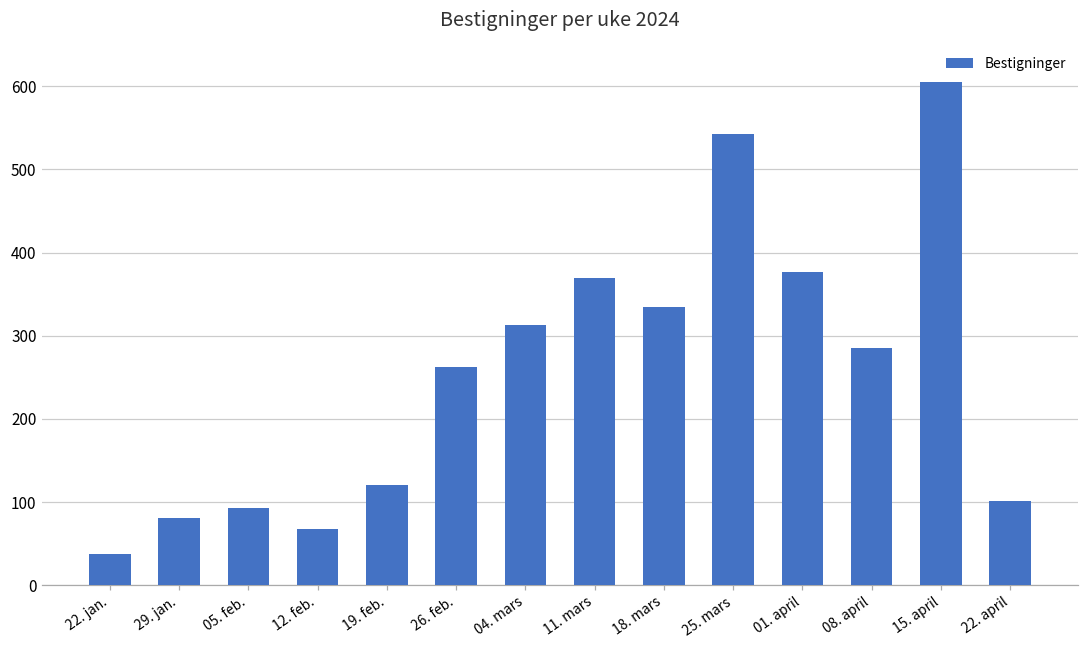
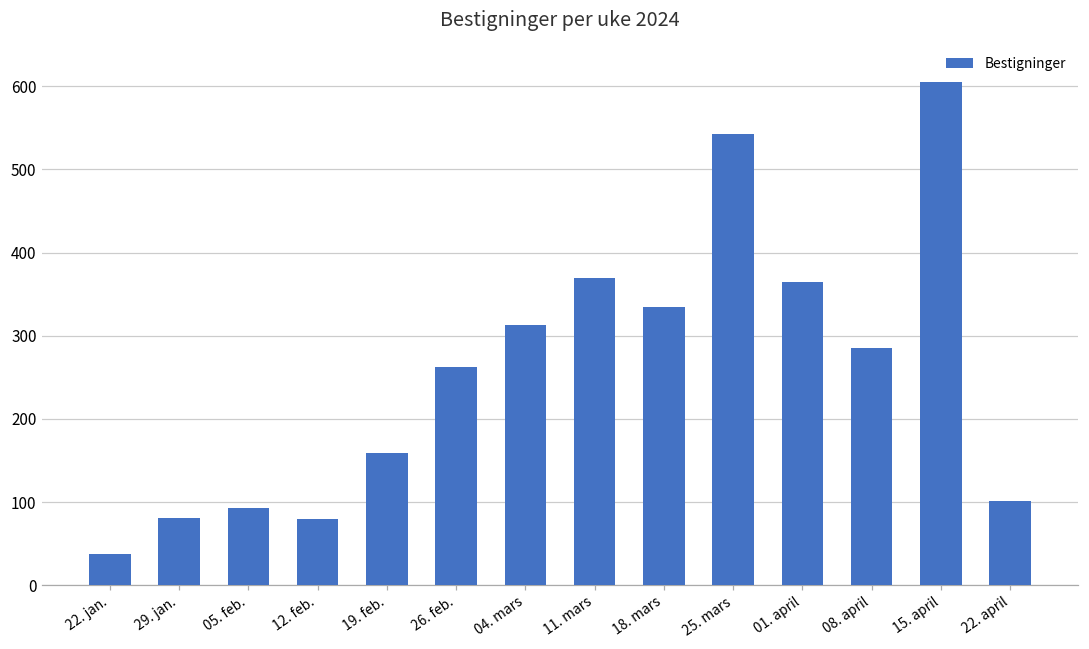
12. feb.: 70 -> 80
19. feb.: 120 -> 160
01. april: 380 -> 370
